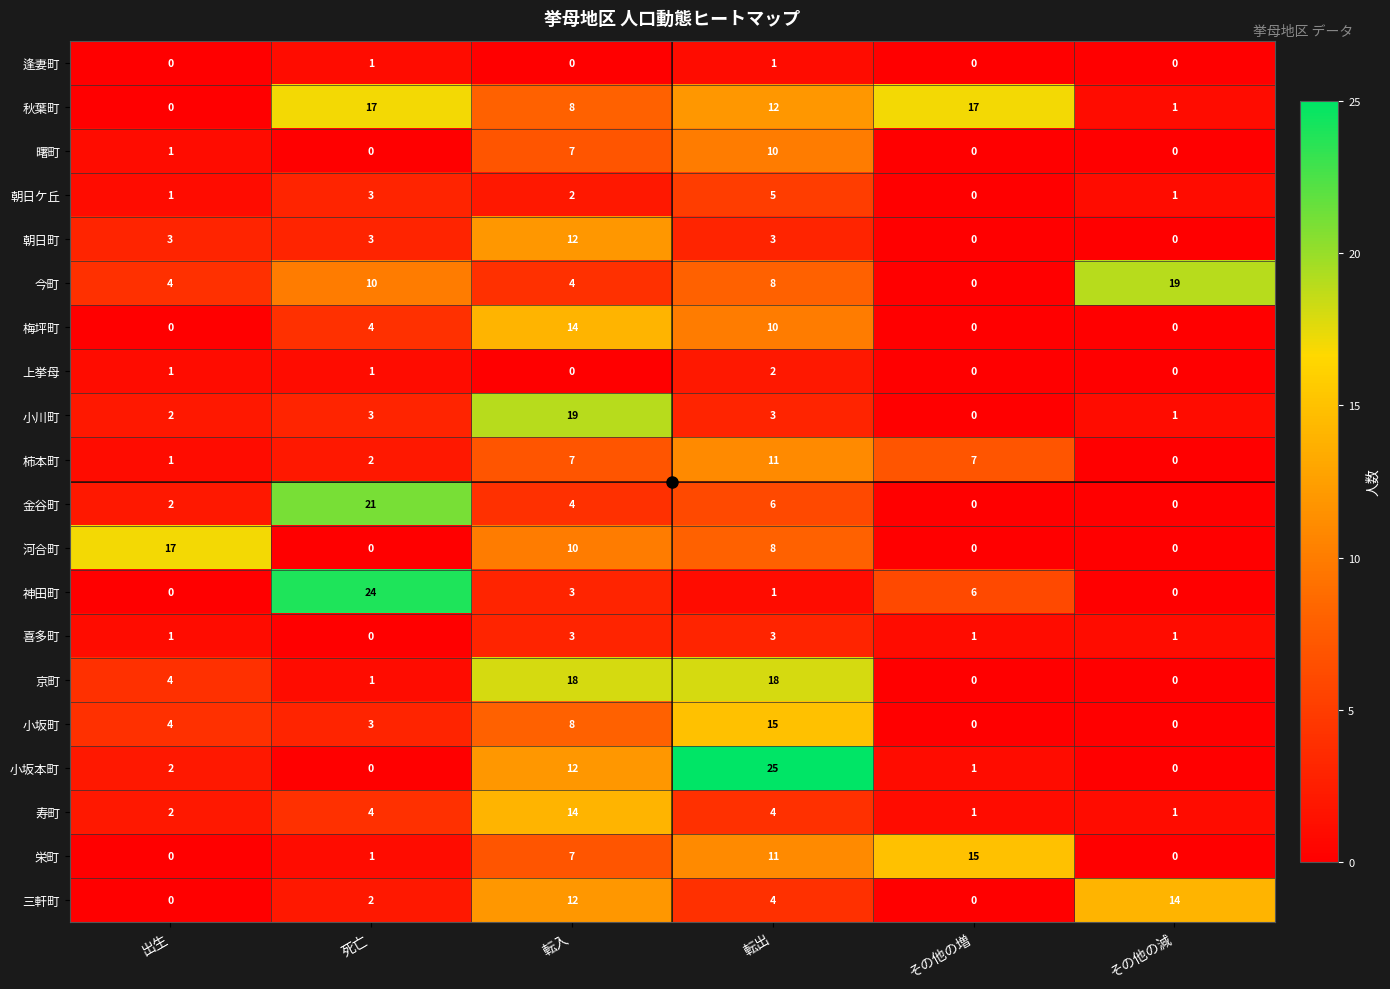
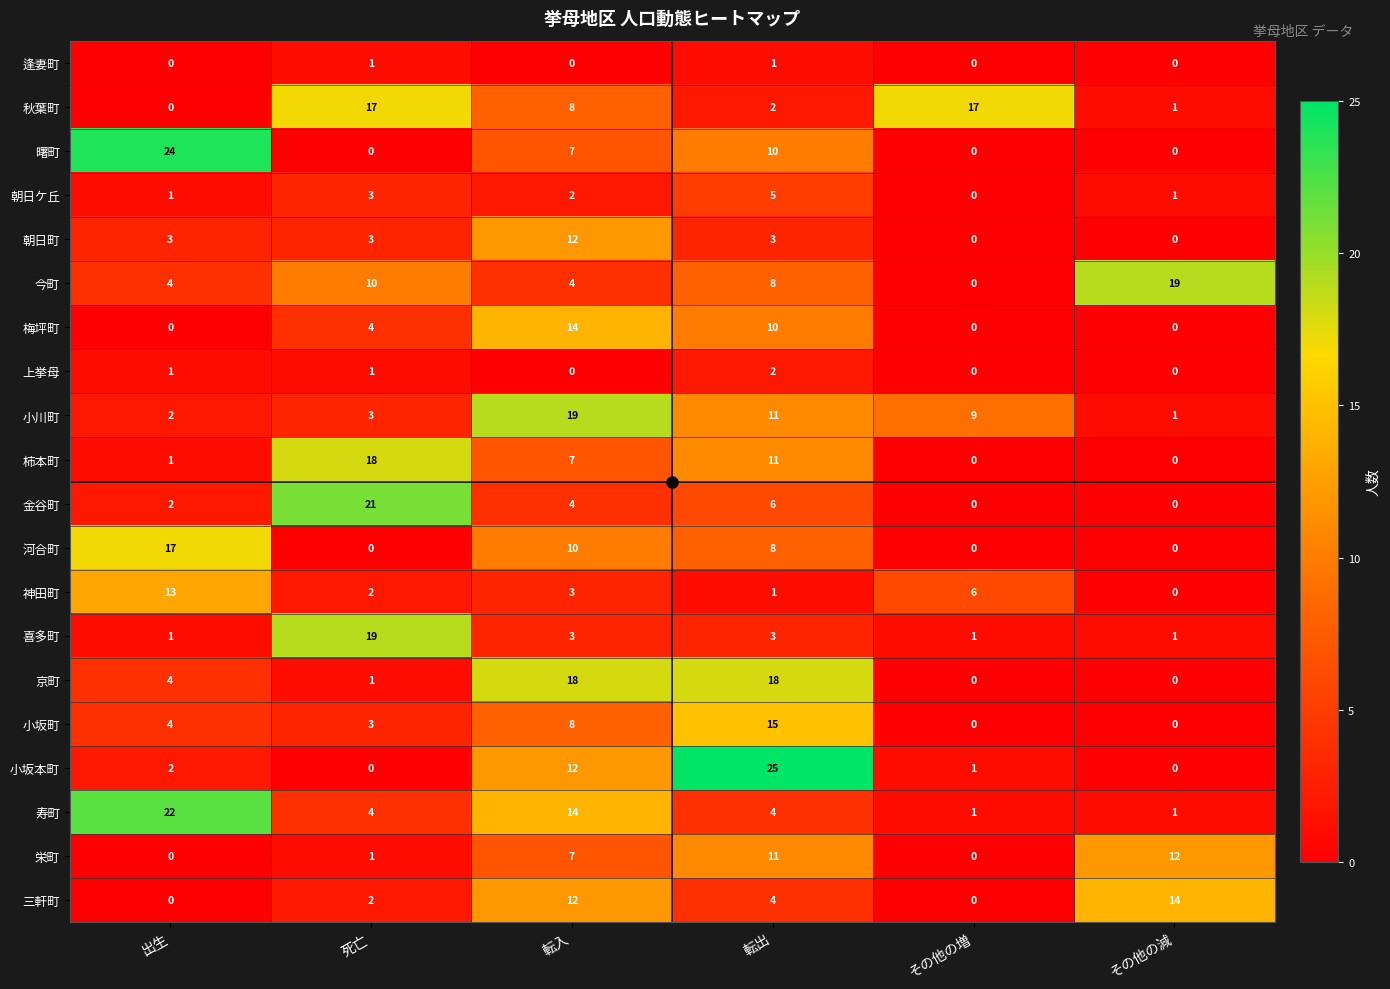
秋葉町, 転出: 12 -> 2
曙町, 出生: 1 -> 24
小川町, 転出: 3 -> 11
小川町, その他の増: 0 -> 9
柿本町, 死亡: 2 -> 18
柿本町, その他の増: 7 -> 0
神田町, 出生: 0 -> 13
神田町, 死亡: 24 -> 2
喜多町, 死亡: 0 -> 19
寿町, 出生: 2 -> 22
栄町, その他の増: 15 -> 0
栄町, その他の減: 0 -> 12
